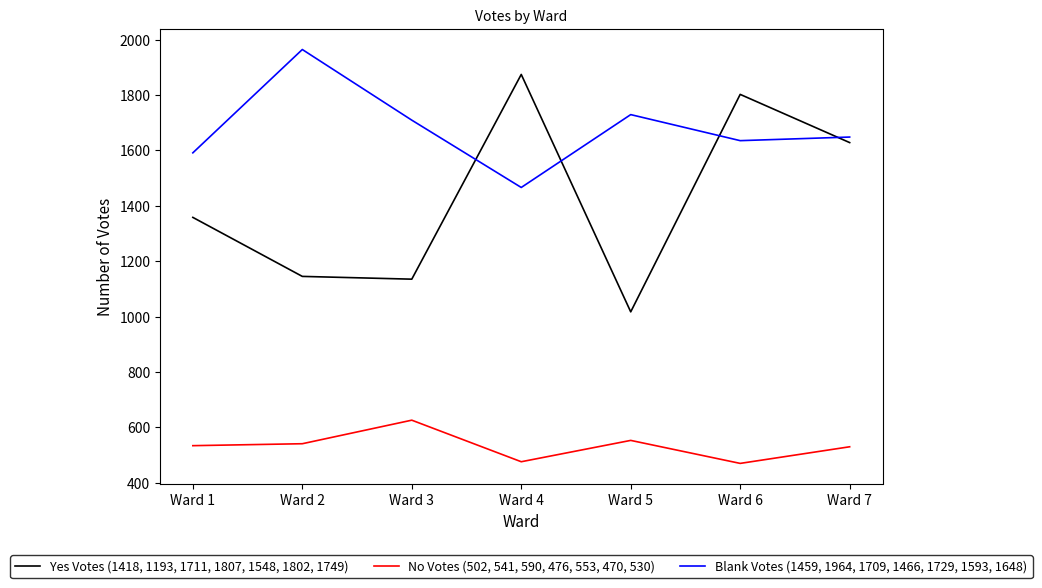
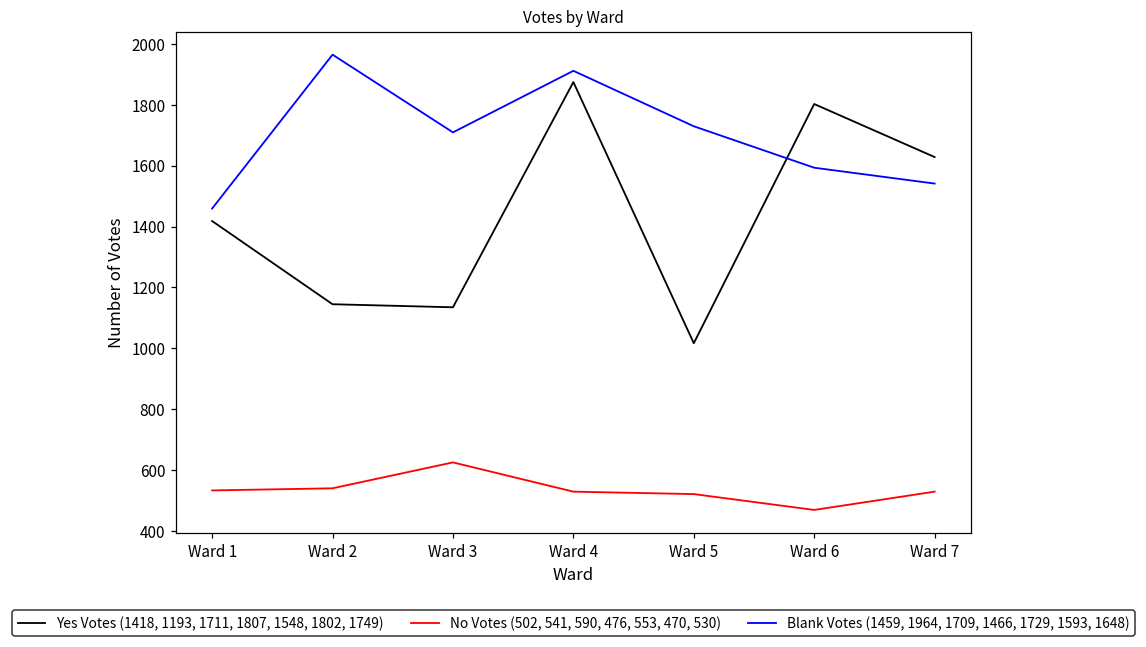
Yes Votes (1418, 1193, 1711, 1807, 1548, 1802, 1749), Ward 1: 1360 -> 1420
Blank Votes (1459, 1964, 1709, 1466, 1729, 1593, 1648), Ward 1: 1590 -> 1460
No Votes (502, 541, 590, 476, 553, 470, 530), Ward 4: 480 -> 530
Blank Votes (1459, 1964, 1709, 1466, 1729, 1593, 1648), Ward 4: 1470 -> 1910
No Votes (502, 541, 590, 476, 553, 470, 530), Ward 5: 550 -> 520
Blank Votes (1459, 1964, 1709, 1466, 1729, 1593, 1648), Ward 6: 1640 -> 1590
Blank Votes (1459, 1964, 1709, 1466, 1729, 1593, 1648), Ward 7: 1650 -> 1540
